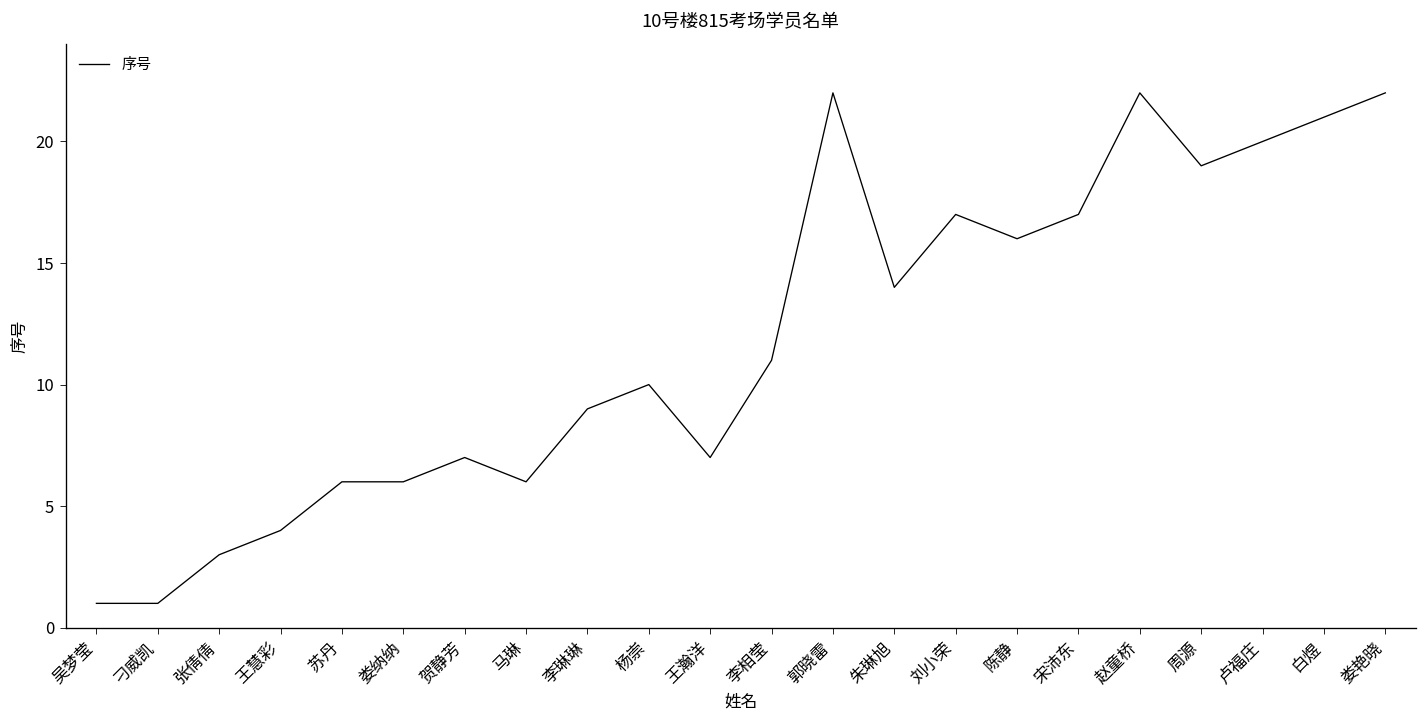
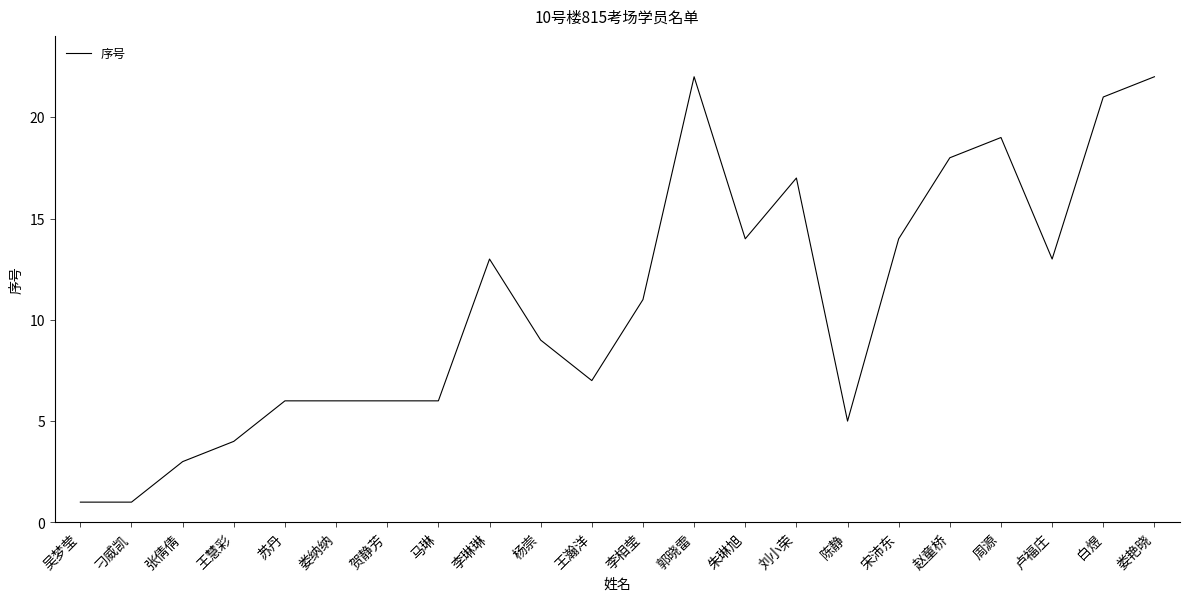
贺静芳: 7 -> 6
李琳琳: 9 -> 13
杨崇: 10 -> 9
陈静: 16 -> 5
宋沛东: 17 -> 14
赵童桥: 22 -> 18
卢福庄: 20 -> 13
